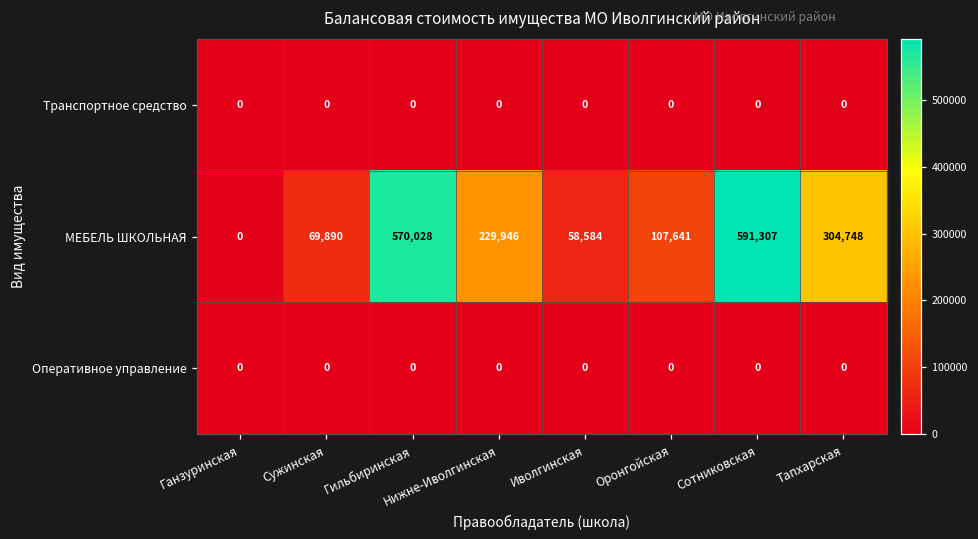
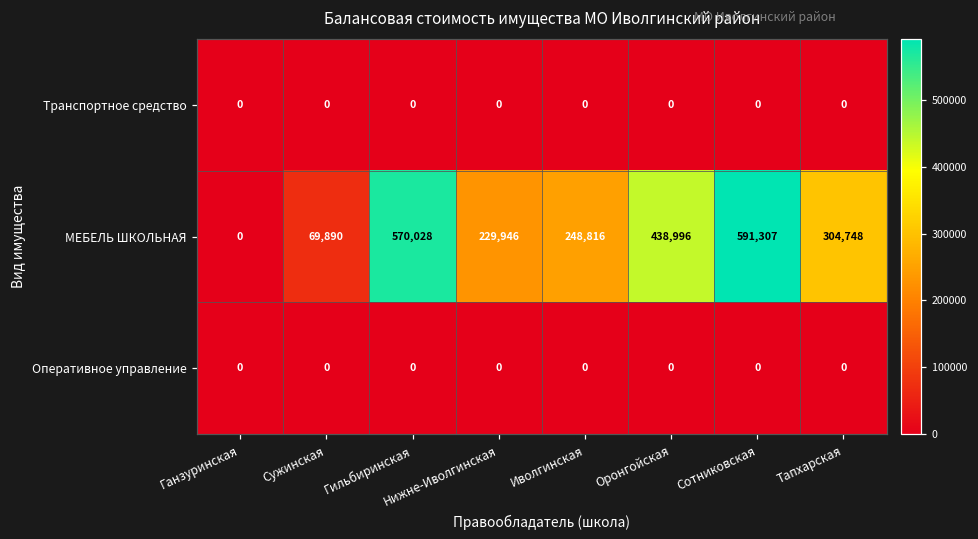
МЕБЕЛЬ ШКОЛЬНАЯ, Иволгинская: 58,584 -> 248,816
МЕБЕЛЬ ШКОЛЬНАЯ, Оронгойская: 107,641 -> 438,996
